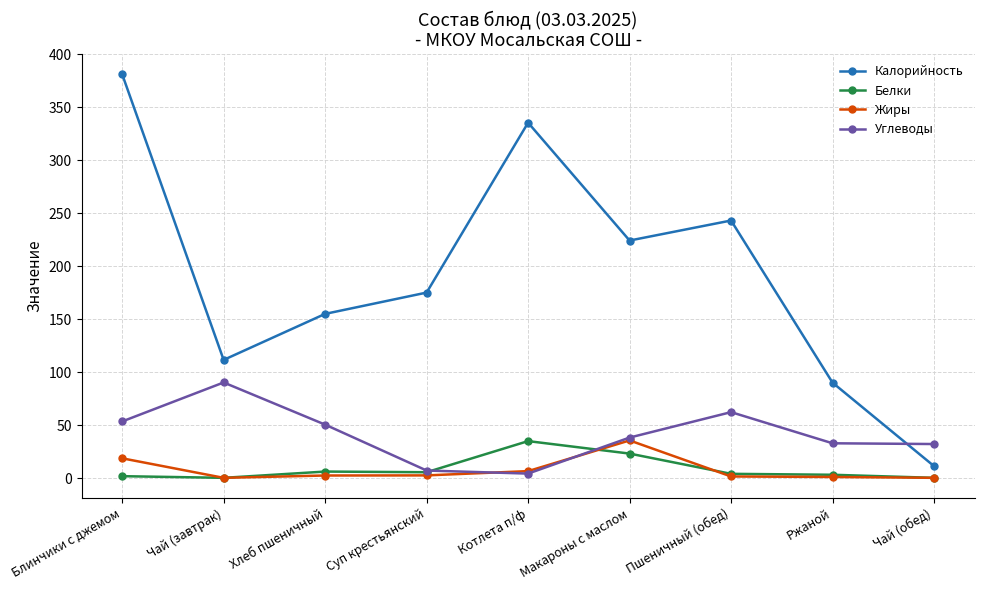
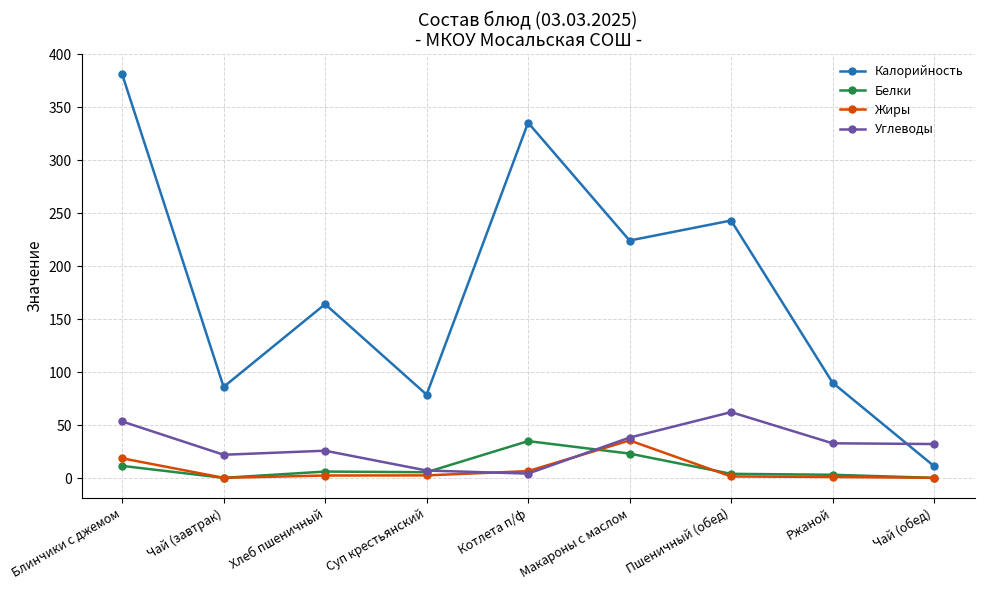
Белки, Блинчики с джемом: 2 -> 12
Калорийность, Чай (завтрак): 112 -> 86
Углеводы, Чай (завтрак): 90 -> 22
Калорийность, Хлеб пшеничный: 155 -> 164
Углеводы, Хлеб пшеничный: 51 -> 26
Калорийность, Суп крестьянский: 175 -> 79
